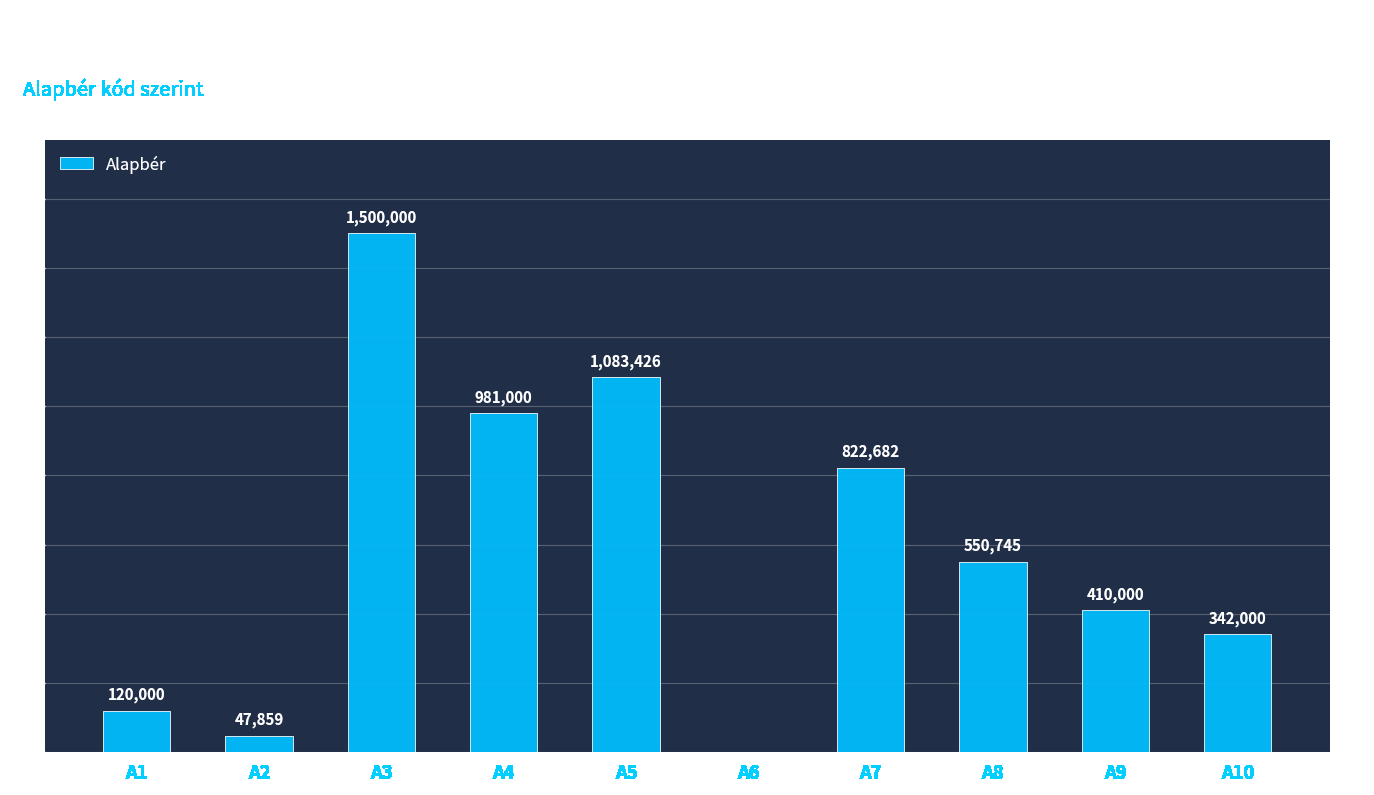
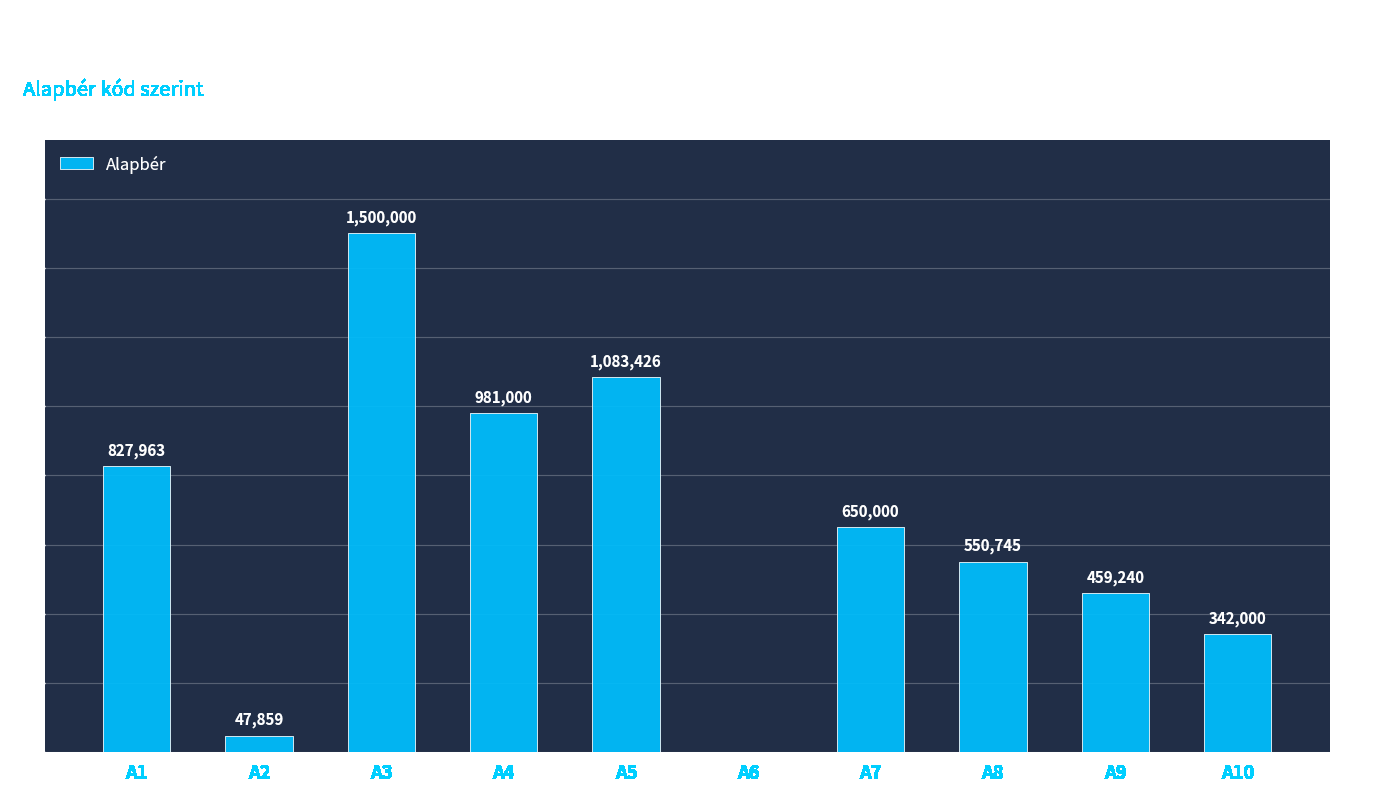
A1: 120,000 -> 827,963
A7: 822,682 -> 650,000
A9: 410,000 -> 459,240
